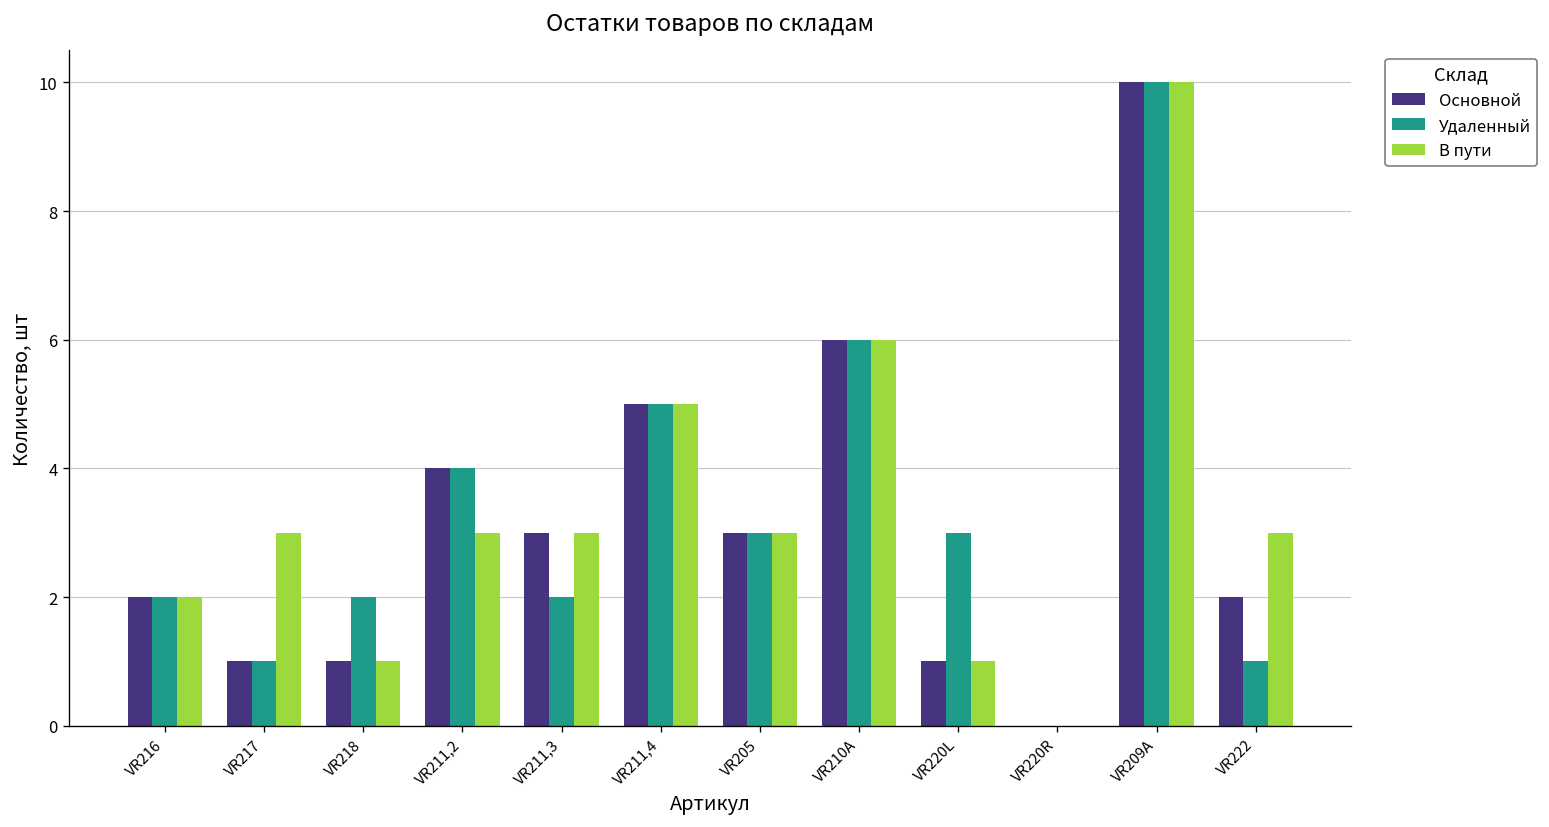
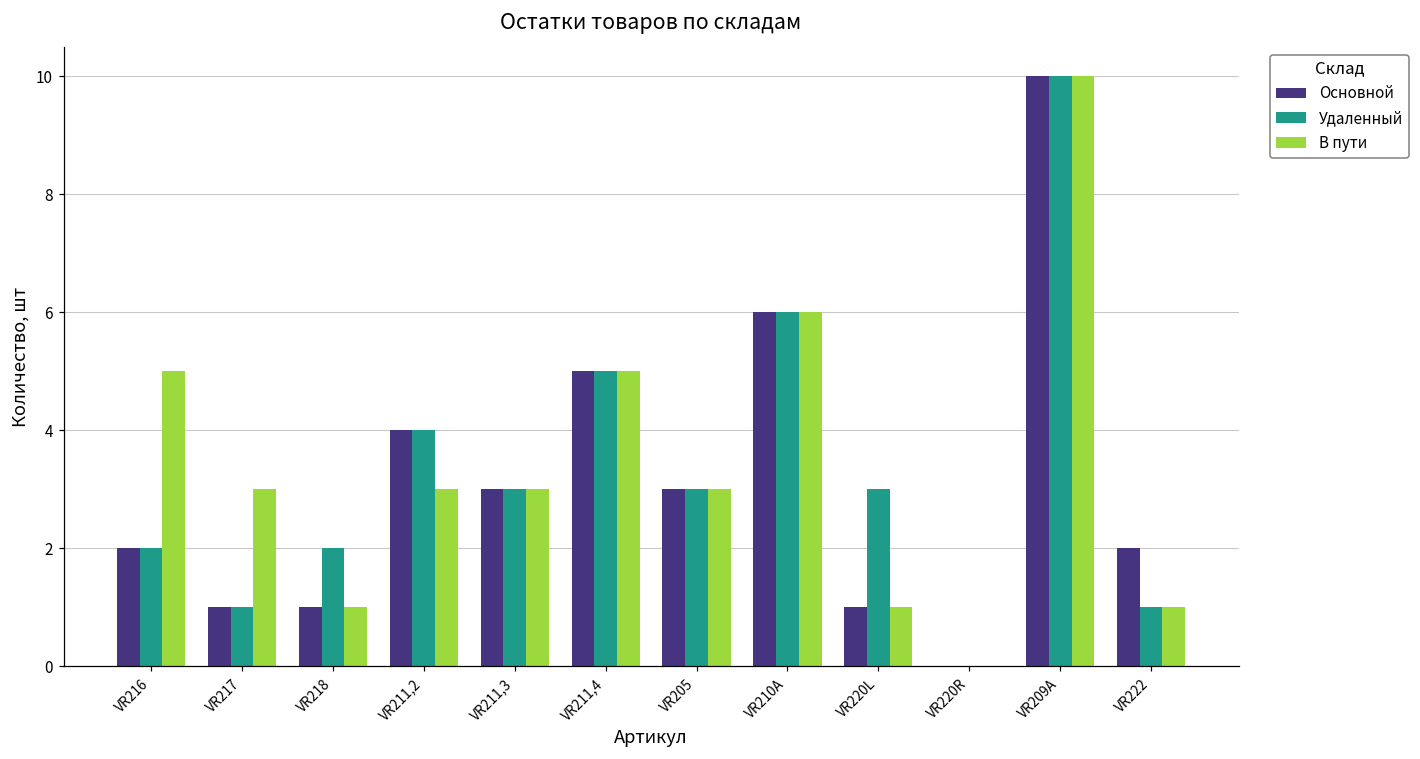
В пути, VR216: 2 -> 5
Удаленный, VR211,3: 2 -> 3
В пути, VR222: 3 -> 1
